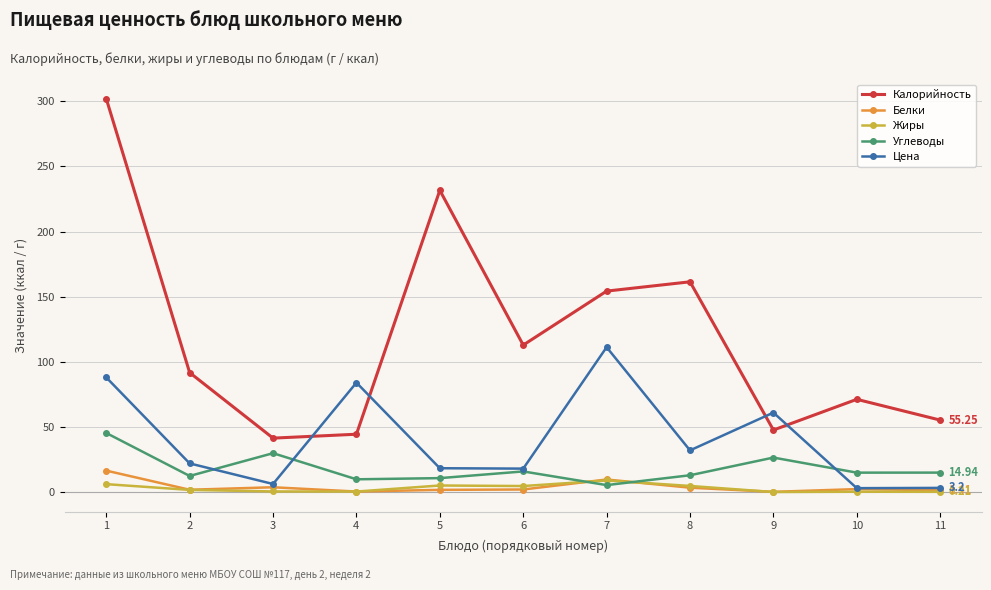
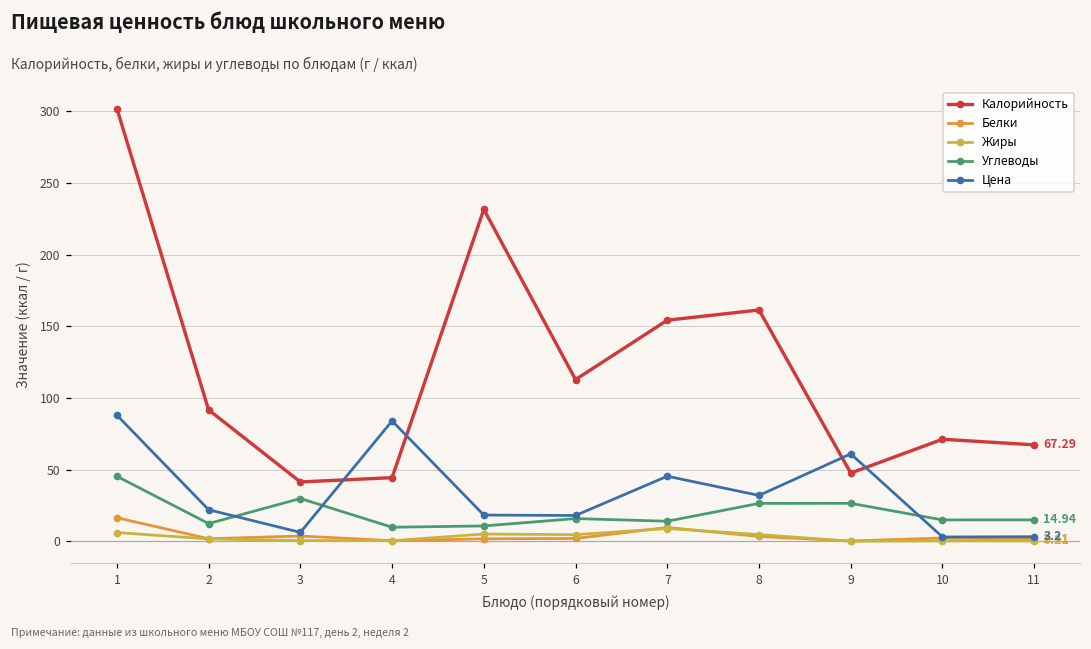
Углеводы, 7: 5 -> 14
Цена, 7: 111 -> 45
Углеводы, 8: 13 -> 26
Калорийность, 11: 55.25 -> 67.29
